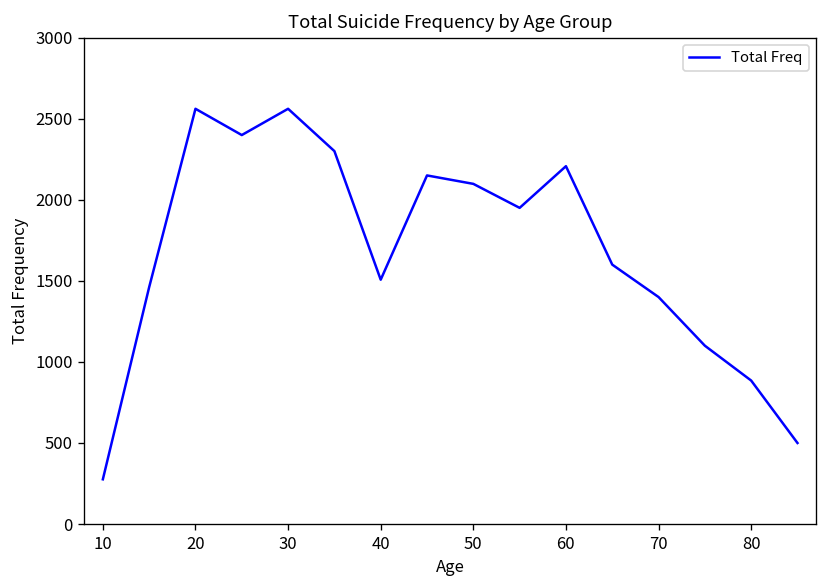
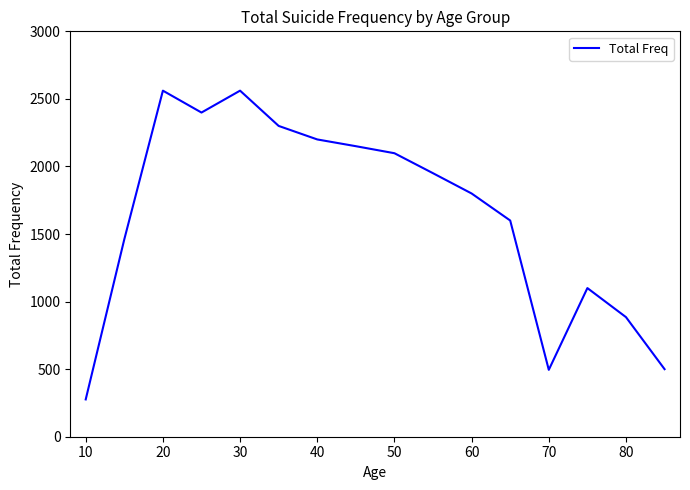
40: 1510 -> 2200
60: 2210 -> 1800
70: 1400 -> 500
